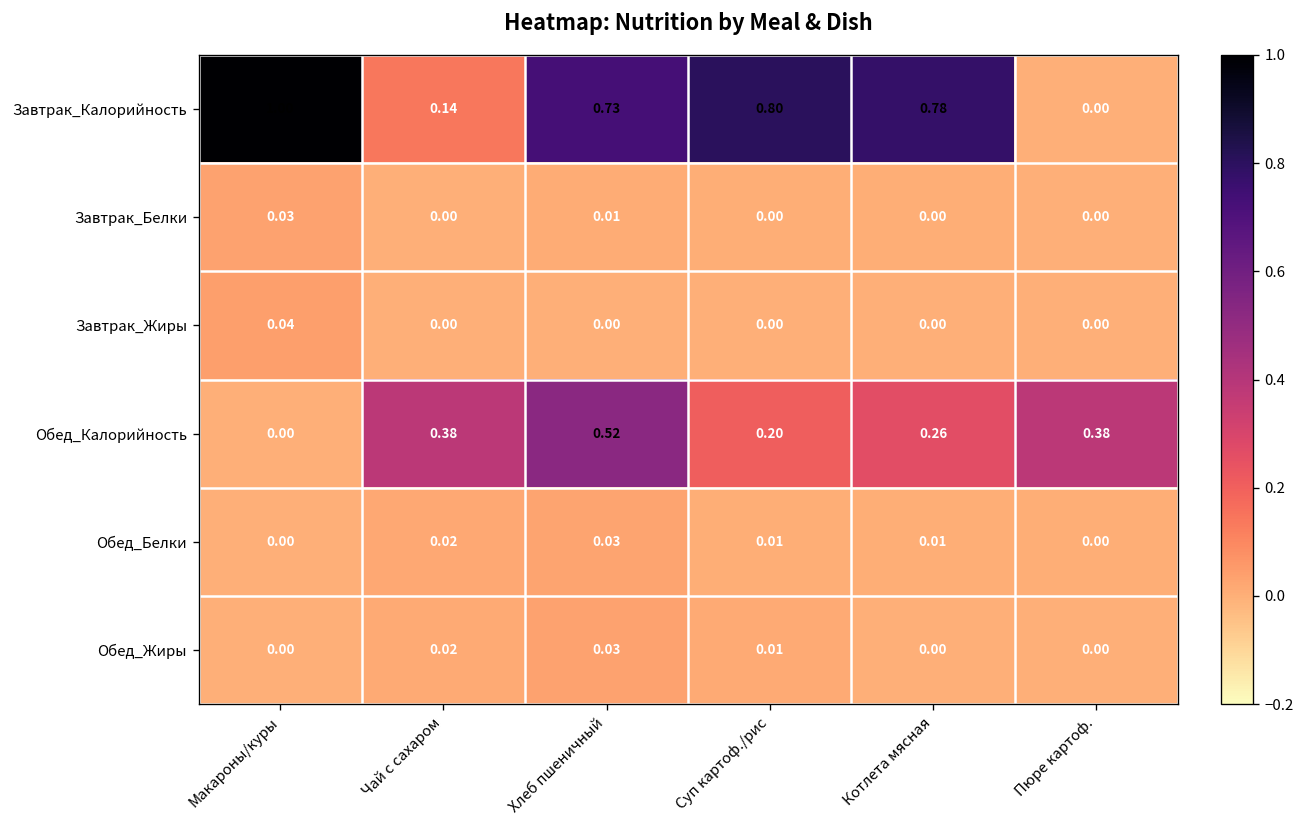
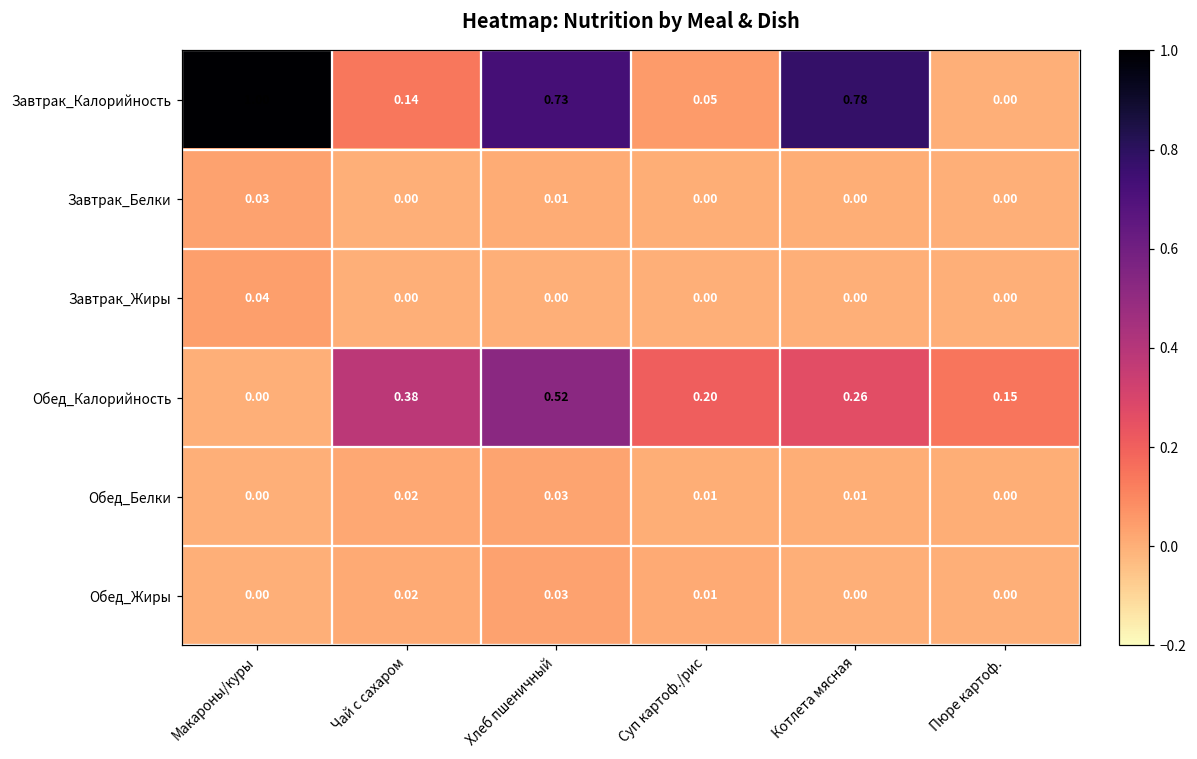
Завтрак_Калорийность, Суп картоф./рис: 0.80 -> 0.05
Обед_Калорийность, Пюре картоф.: 0.38 -> 0.15
